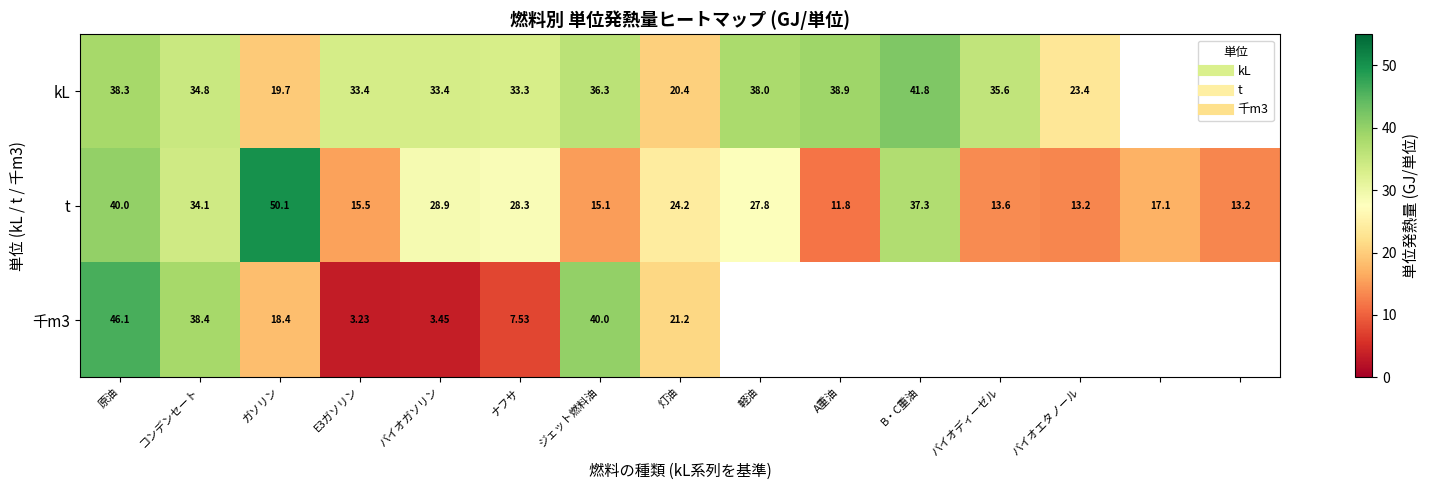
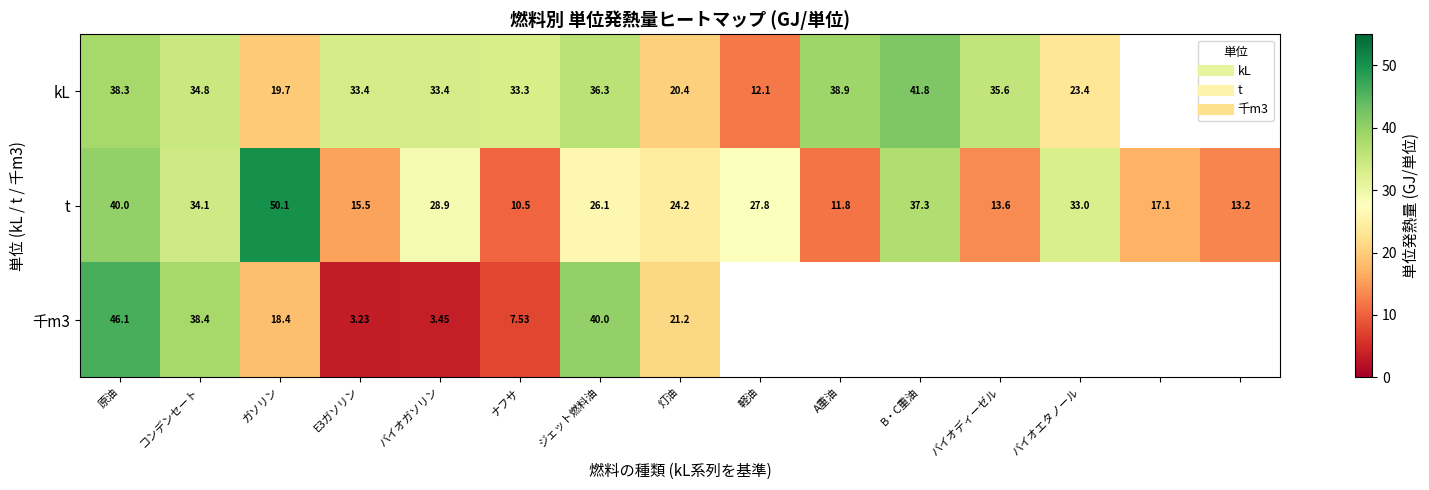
kL, 軽油: 38.0 -> 12.1
t, ナフサ: 28.3 -> 10.5
t, ジェット燃料油: 15.1 -> 26.1
t, バイオエタノール: 13.2 -> 33.0
